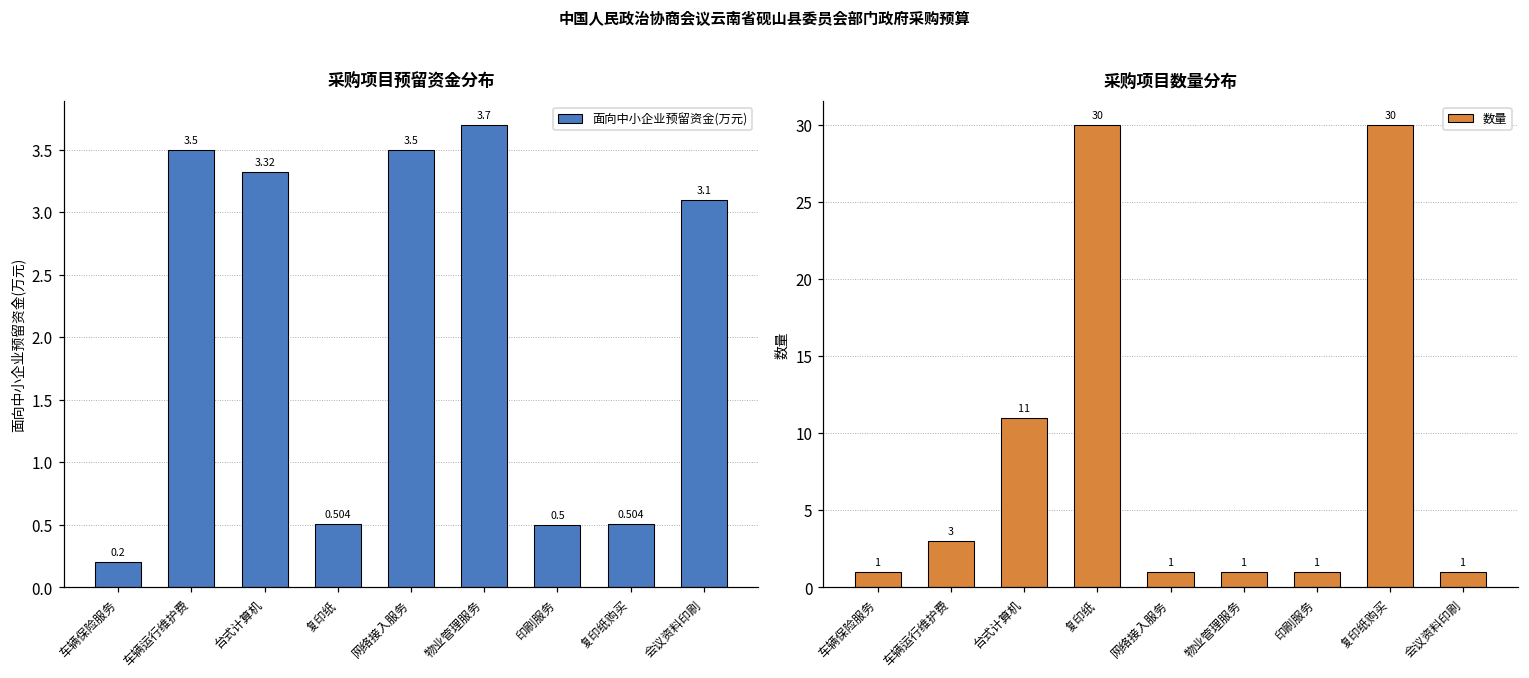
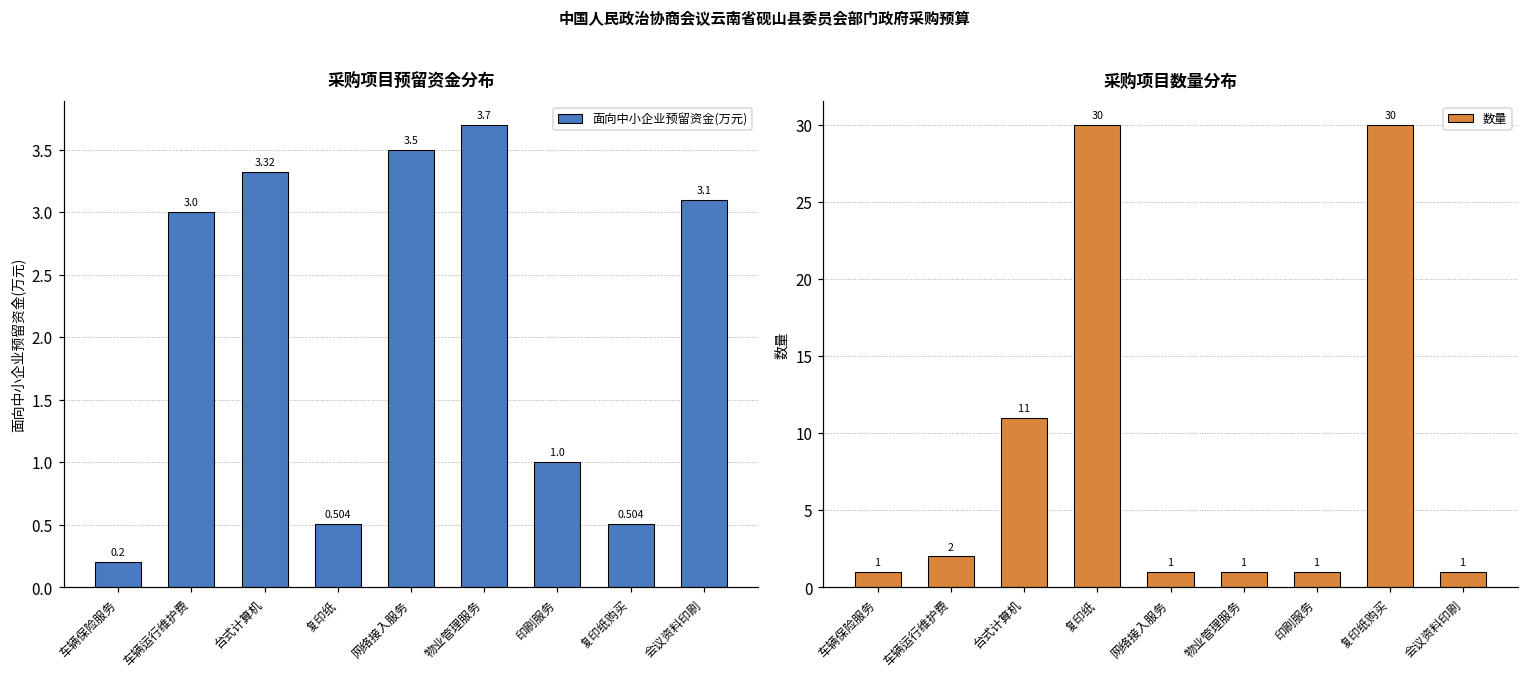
采购项目预留资金分布, 车辆运行维护费: 3.5 -> 3.0
采购项目预留资金分布, 印刷服务: 0.5 -> 1.0
采购项目数量分布, 车辆运行维护费: 3 -> 2
